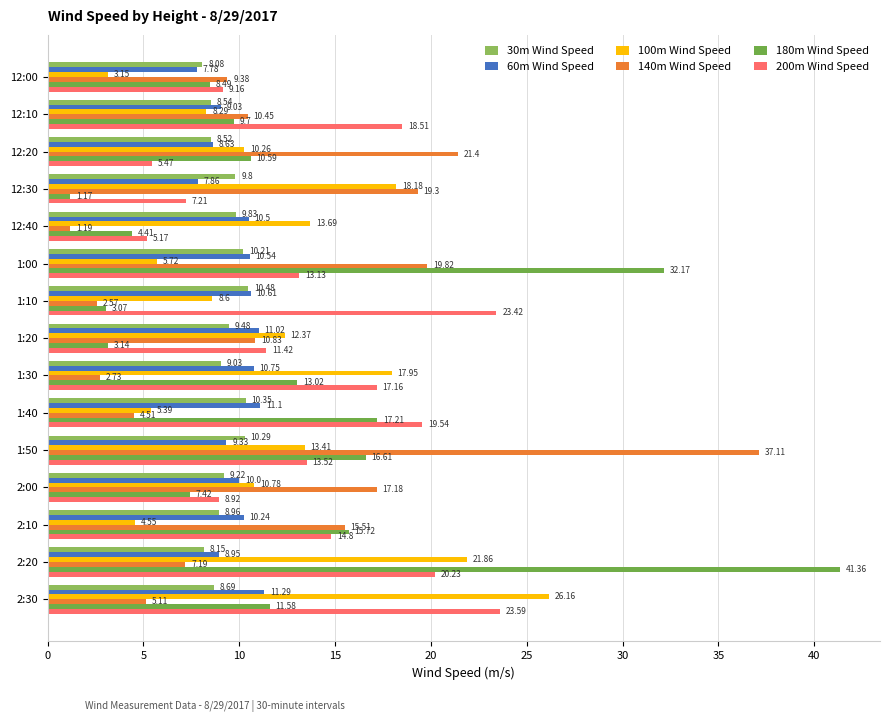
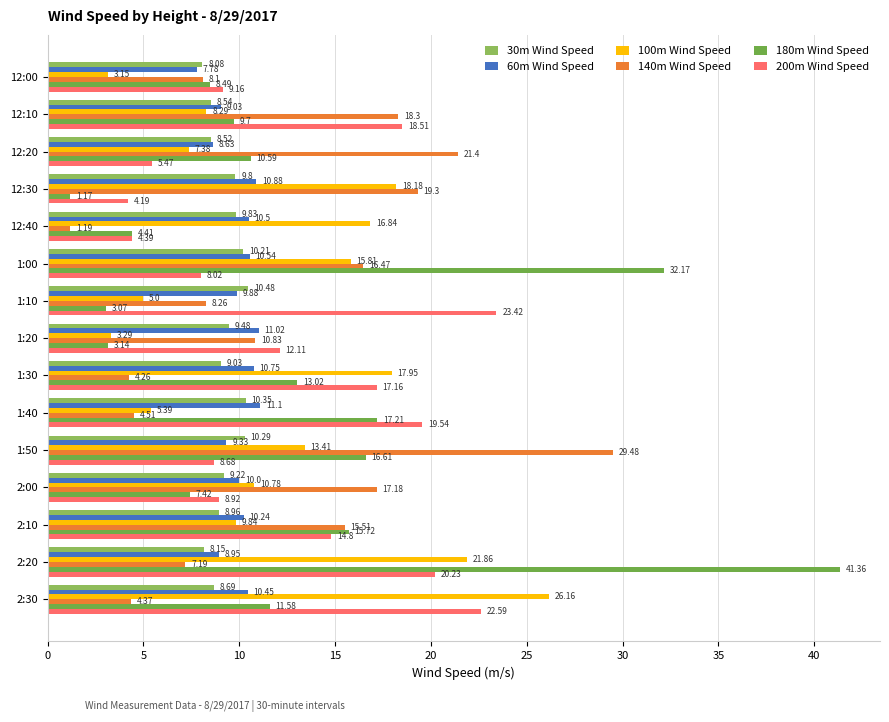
140m Wind Speed, 12:00: 9.38 -> 8.1
140m Wind Speed, 12:10: 10.45 -> 18.3
100m Wind Speed, 12:20: 10.26 -> 7.38
60m Wind Speed, 12:30: 7.86 -> 10.88
200m Wind Speed, 12:30: 7.21 -> 4.19
100m Wind Speed, 12:40: 13.69 -> 16.84
200m Wind Speed, 12:40: 5.17 -> 4.39
100m Wind Speed, 1:00: 5.72 -> 15.81
140m Wind Speed, 1:00: 19.82 -> 16.47
200m Wind Speed, 1:00: 13.13 -> 8.02
60m Wind Speed, 1:10: 10.61 -> 9.88
100m Wind Speed, 1:10: 8.6 -> 5.0
140m Wind Speed, 1:10: 2.57 -> 8.26
100m Wind Speed, 1:20: 12.37 -> 3.29
200m Wind Speed, 1:20: 11.42 -> 12.11
140m Wind Speed, 1:30: 2.73 -> 4.26
140m Wind Speed, 1:50: 37.11 -> 29.48
200m Wind Speed, 1:50: 13.52 -> 8.68
100m Wind Speed, 2:10: 4.55 -> 9.84
60m Wind Speed, 2:30: 11.29 -> 10.45
140m Wind Speed, 2:30: 5.11 -> 4.37
200m Wind Speed, 2:30: 23.59 -> 22.59
